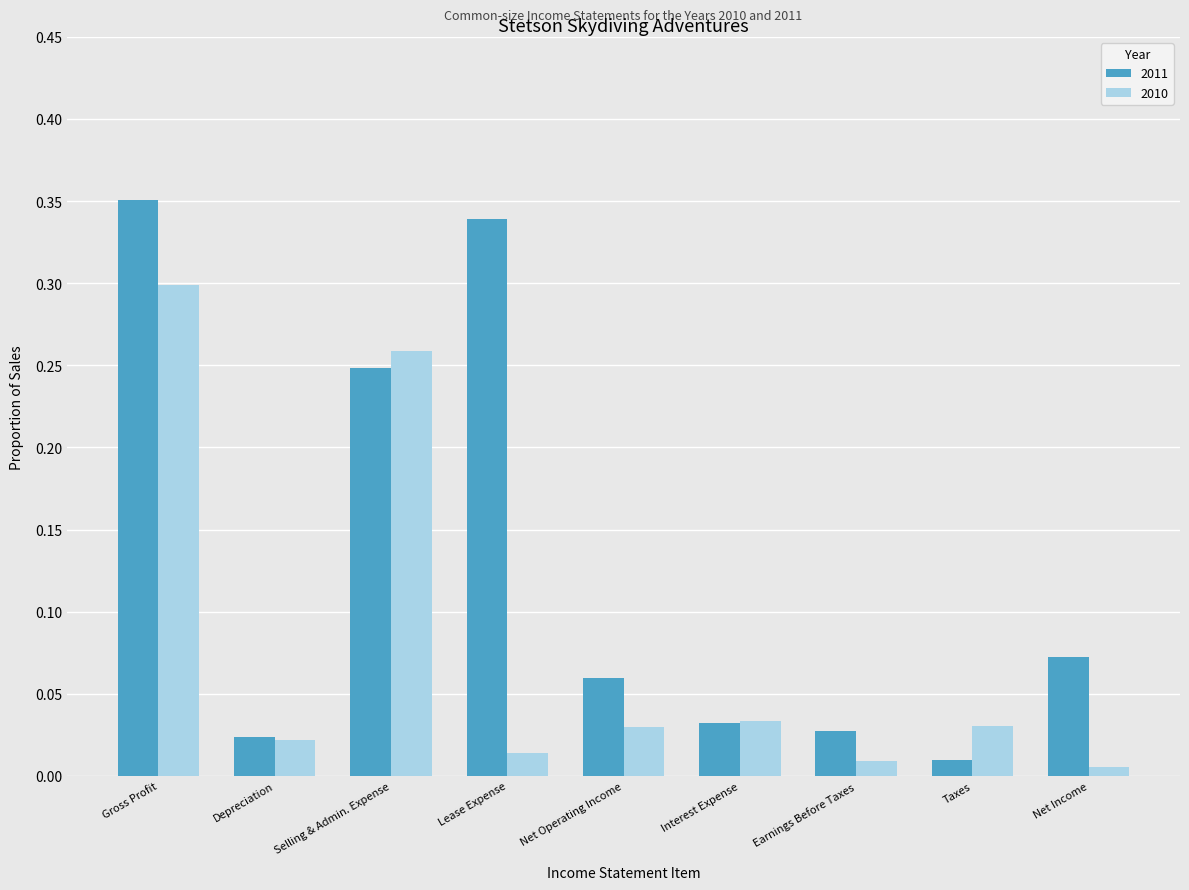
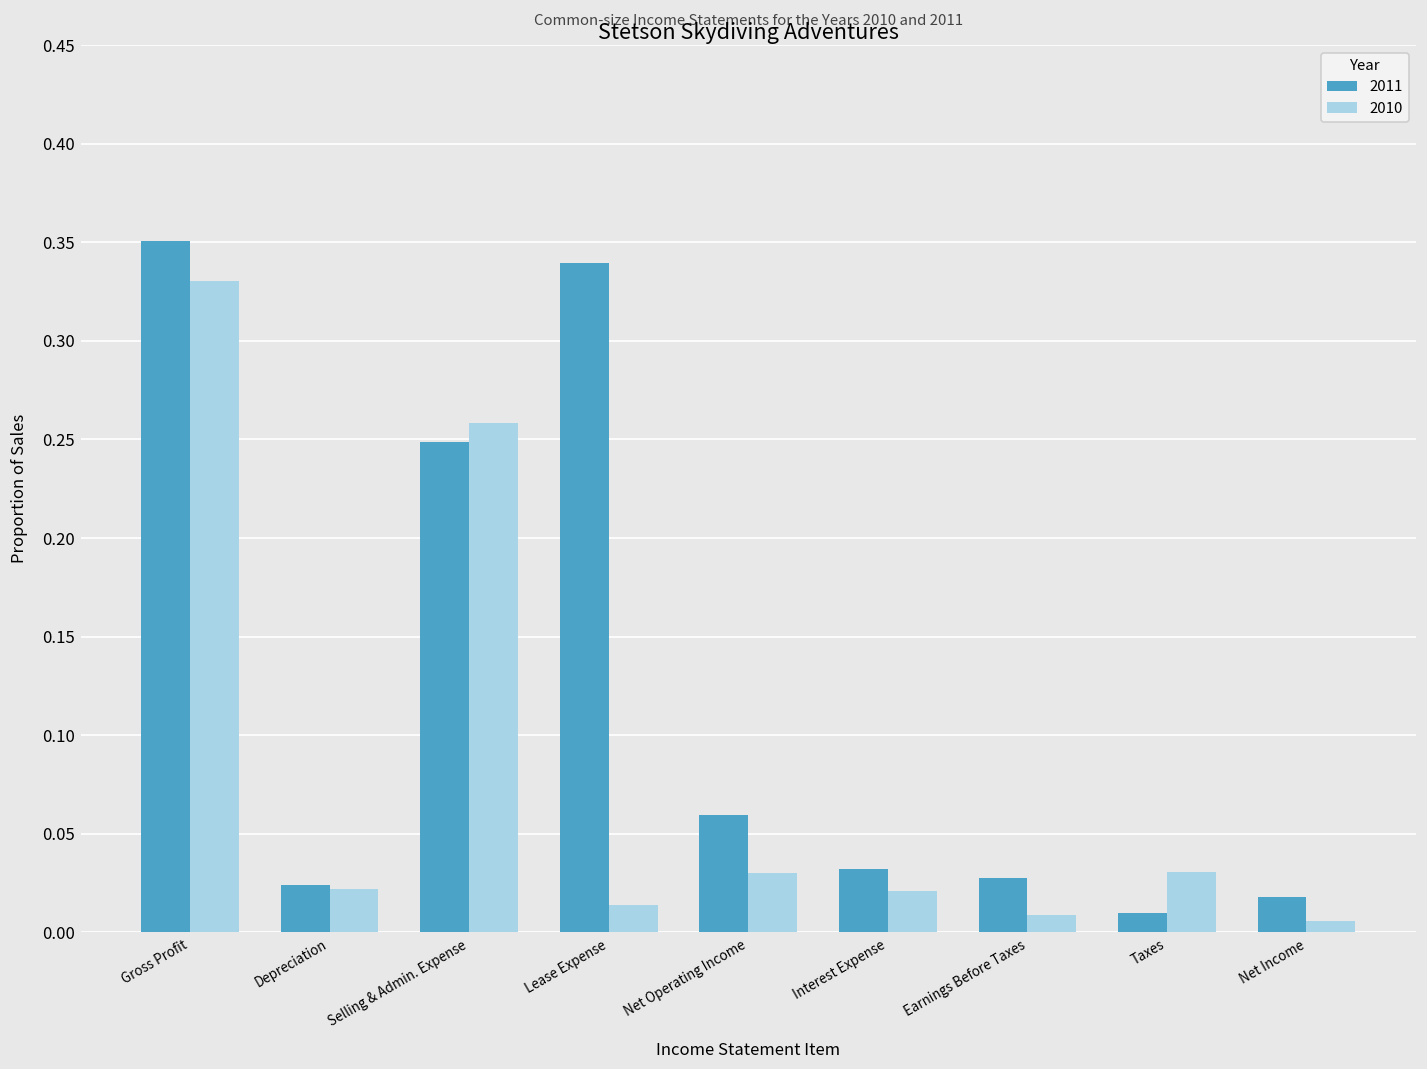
2010, Gross Profit: 0.299 -> 0.330
2010, Interest Expense: 0.033 -> 0.021
2011, Net Income: 0.073 -> 0.018
